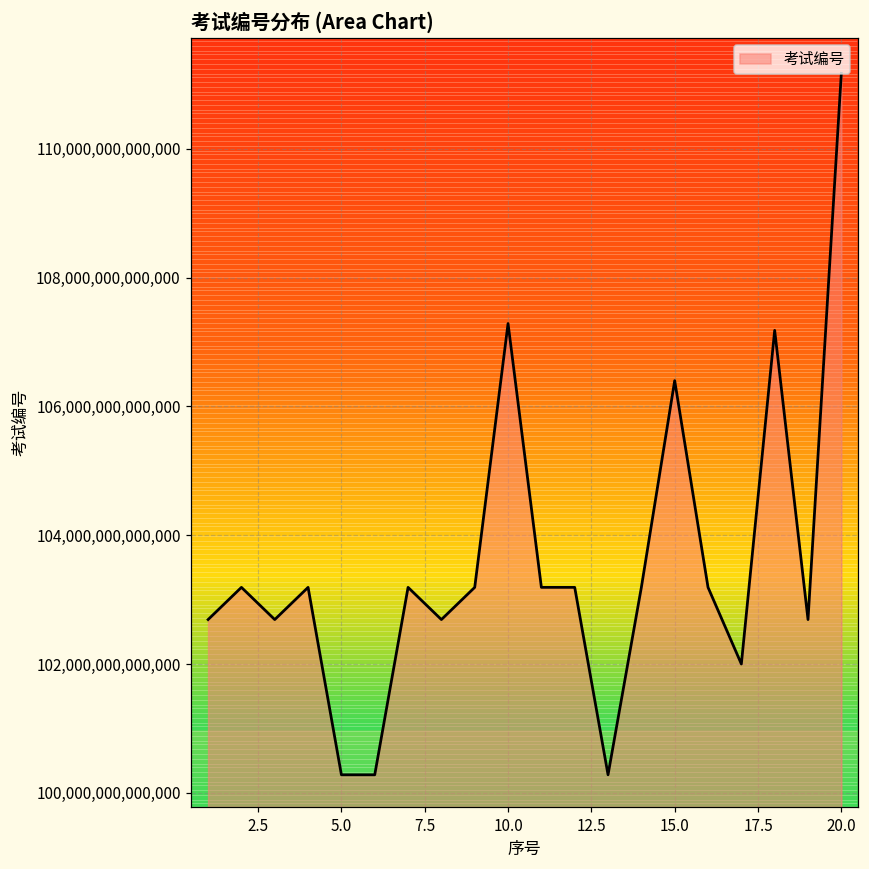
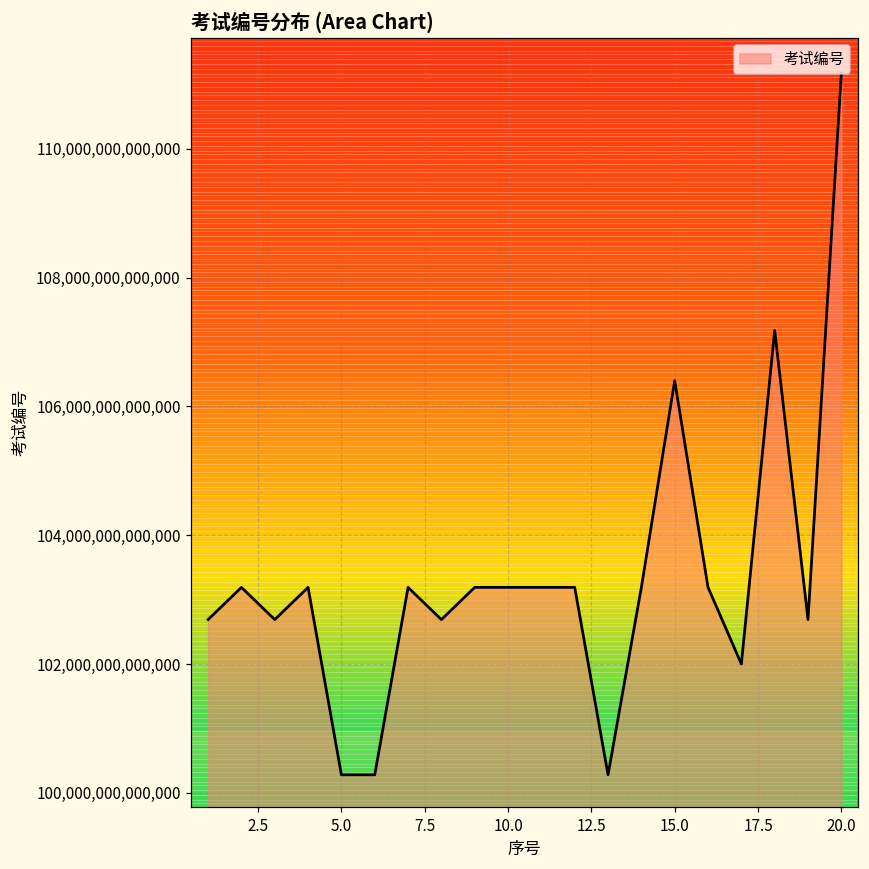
10.0: 107,300,000,000,000 -> 103,200,000,000,000
